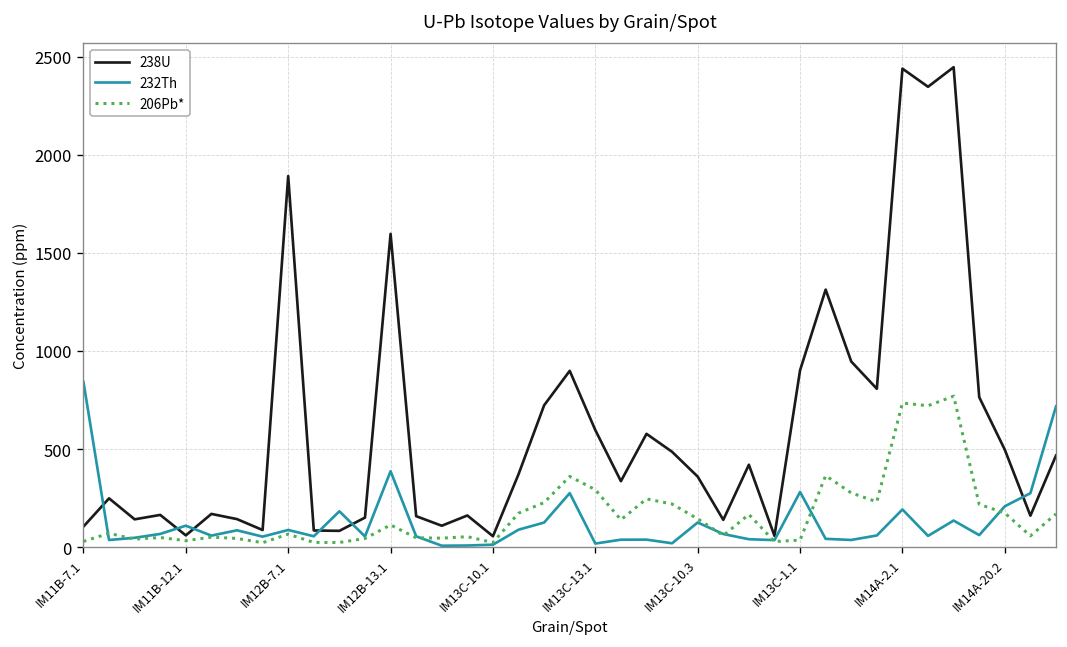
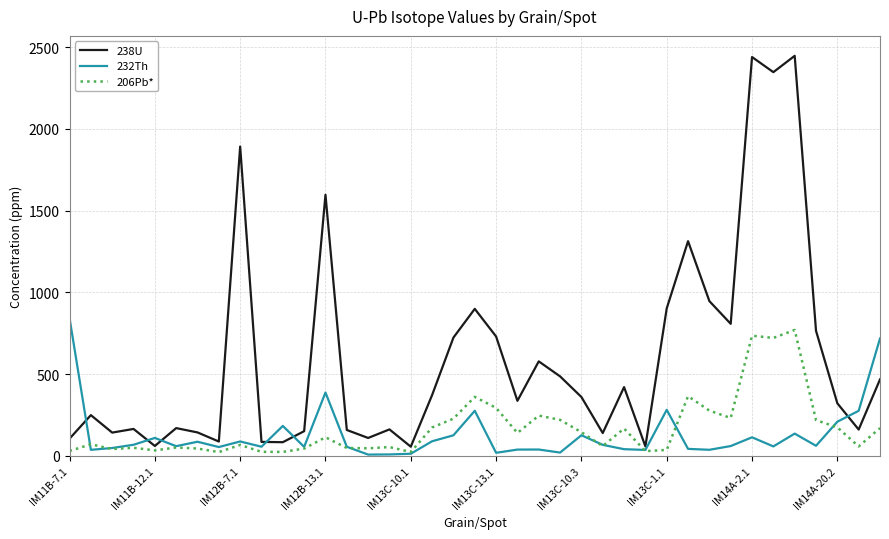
238U, IM13C-13.1: 600 -> 730
232Th, IM14A-2.1: 190 -> 110
238U, IM14A-20.2: 500 -> 320
